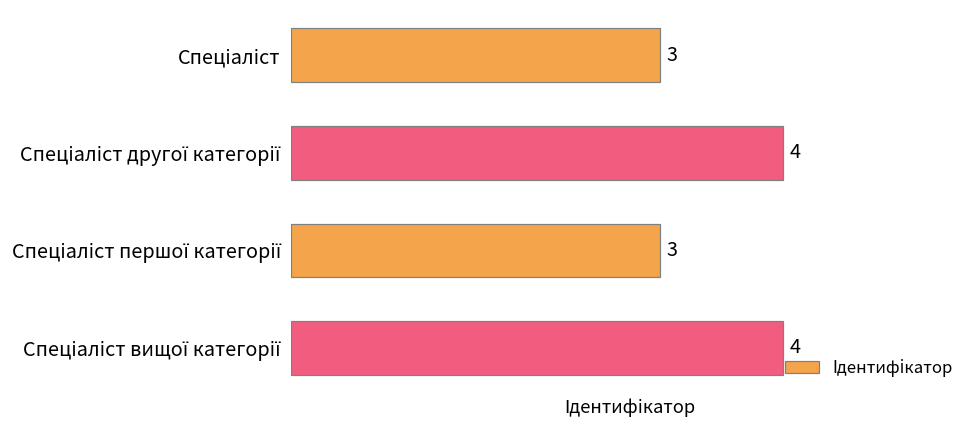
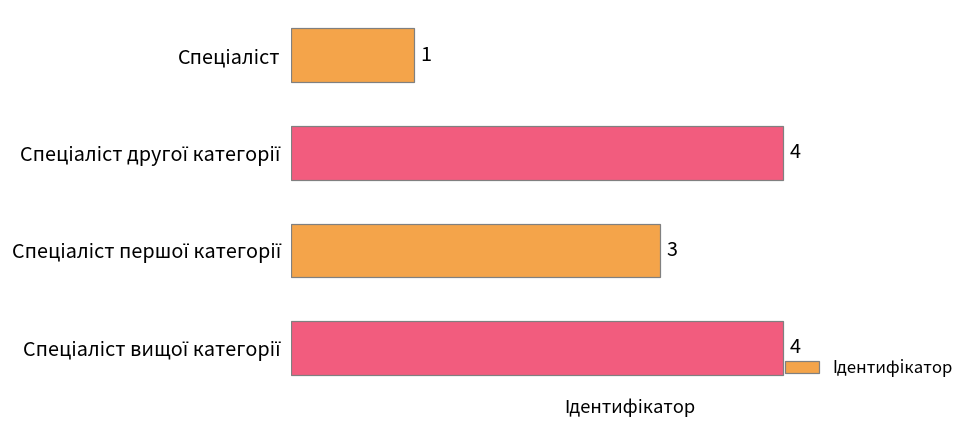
Спеціаліст: 3 -> 1
